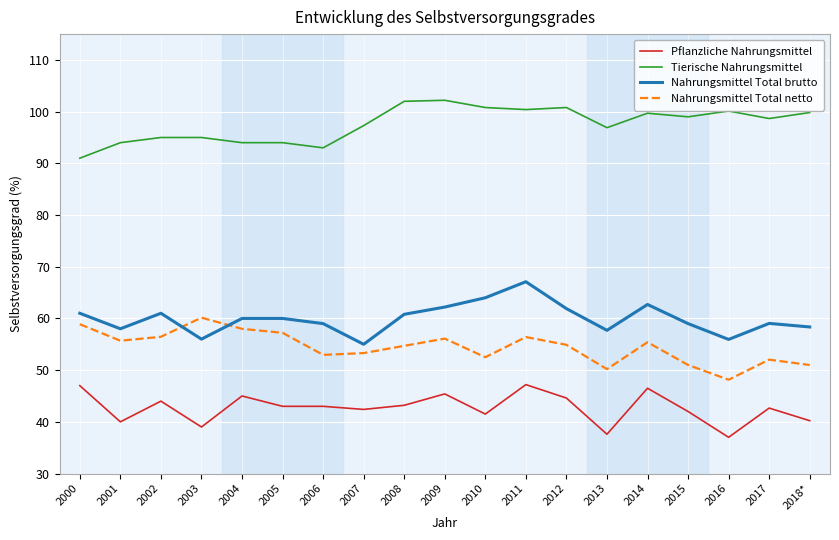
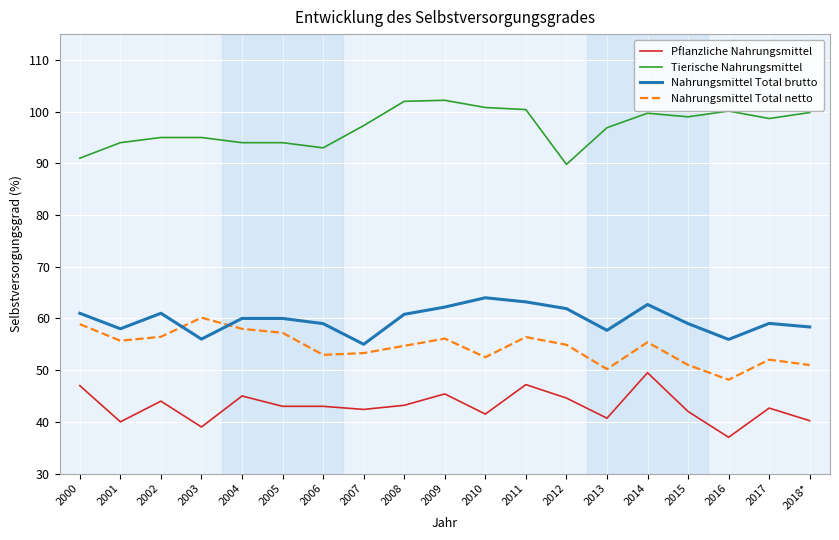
Nahrungsmittel Total brutto, 2011: 67 -> 63
Tierische Nahrungsmittel, 2012: 101 -> 90
Pflanzliche Nahrungsmittel, 2013: 38 -> 41
Pflanzliche Nahrungsmittel, 2014: 47 -> 50
